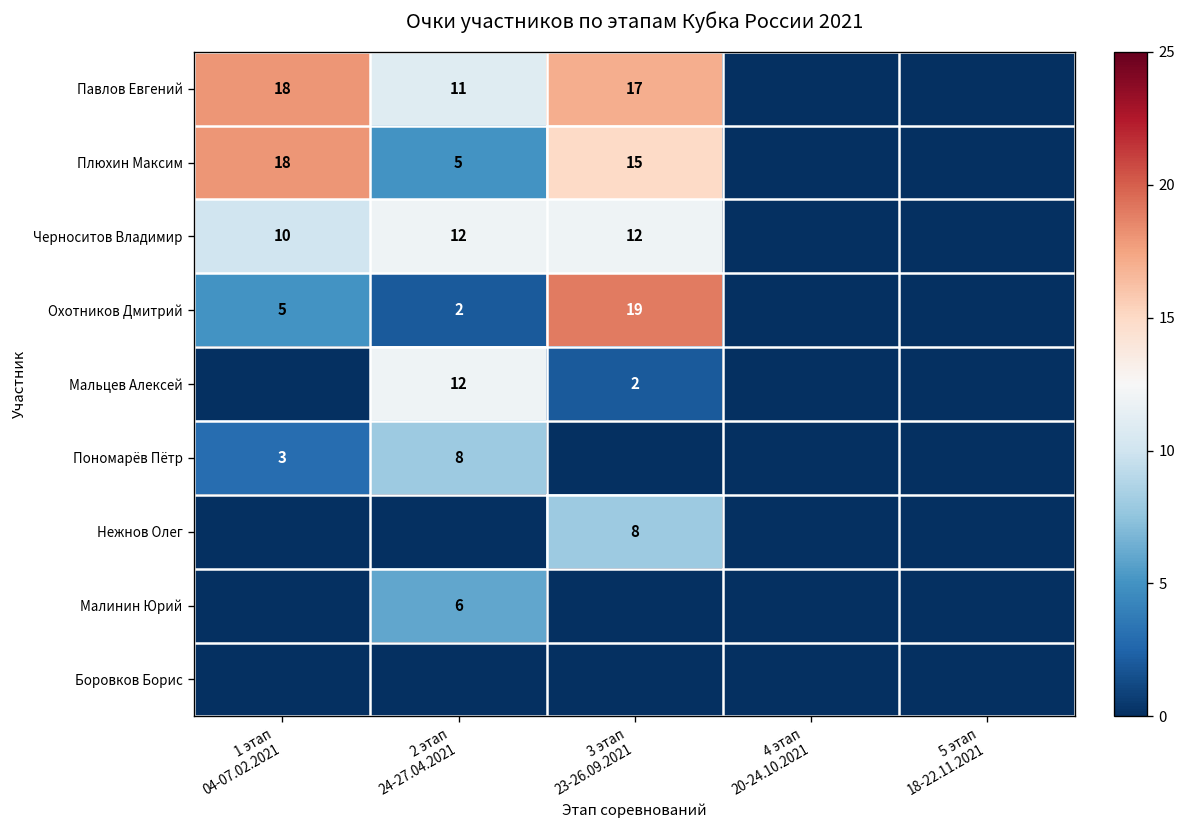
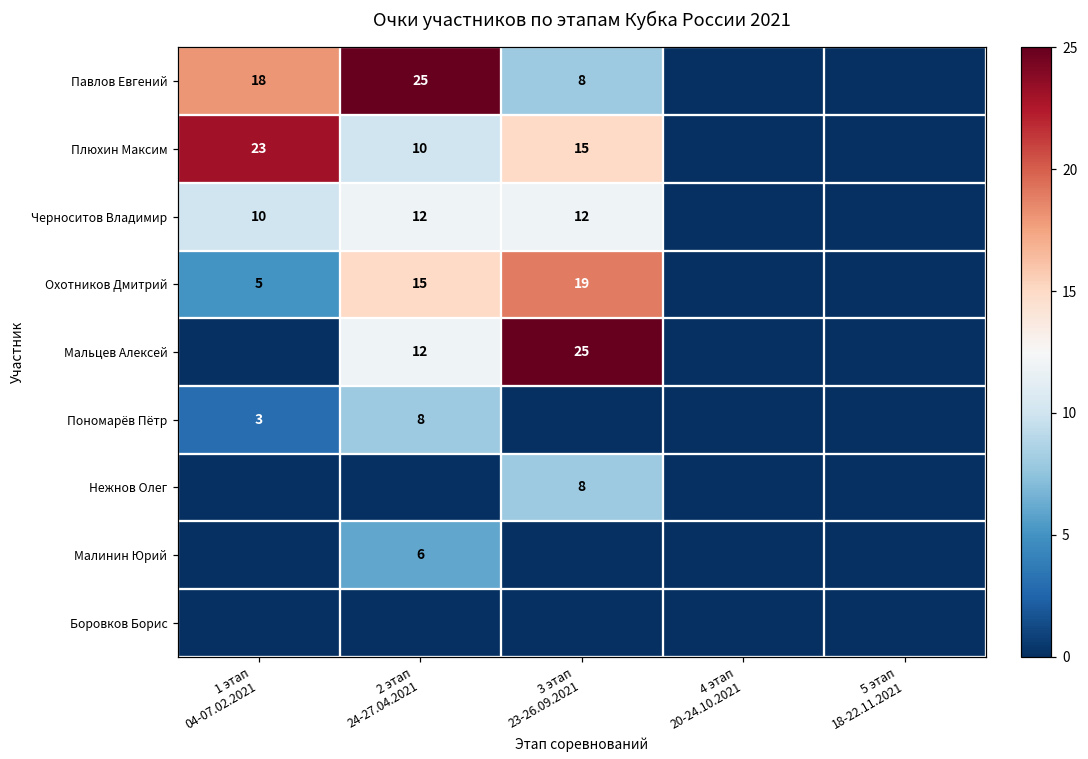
Павлов Евгений, 2 этап 24-27.04.2021: 11 -> 25
Павлов Евгений, 3 этап 23-26.09.2021: 17 -> 8
Плюхин Максим, 1 этап 04-07.02.2021: 18 -> 23
Плюхин Максим, 2 этап 24-27.04.2021: 5 -> 10
Охотников Дмитрий, 2 этап 24-27.04.2021: 2 -> 15
Мальцев Алексей, 3 этап 23-26.09.2021: 2 -> 25
